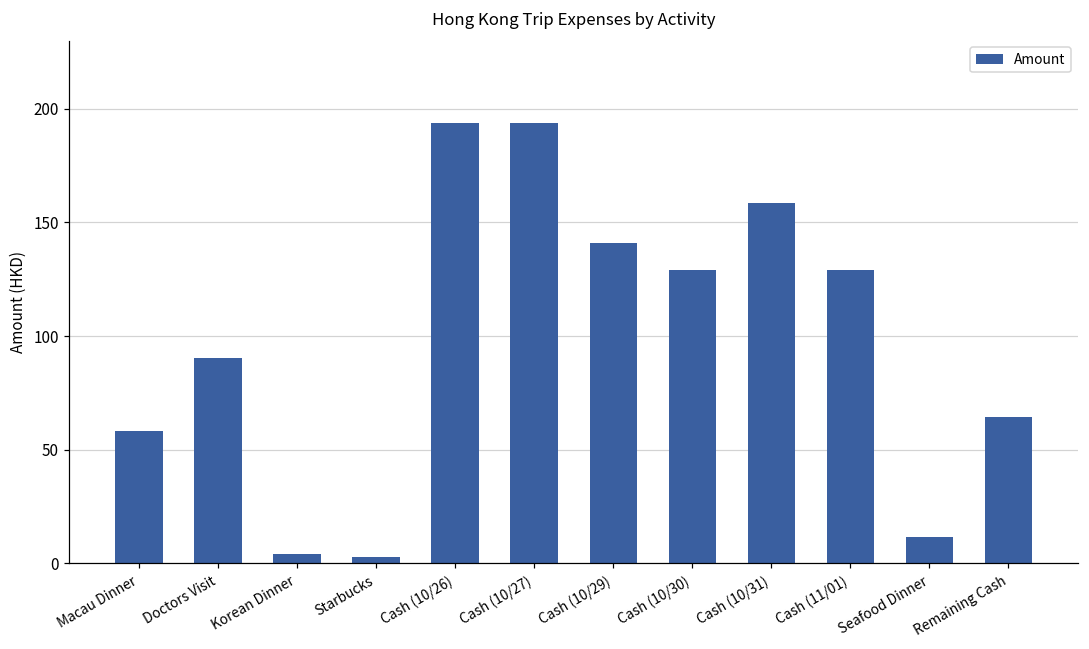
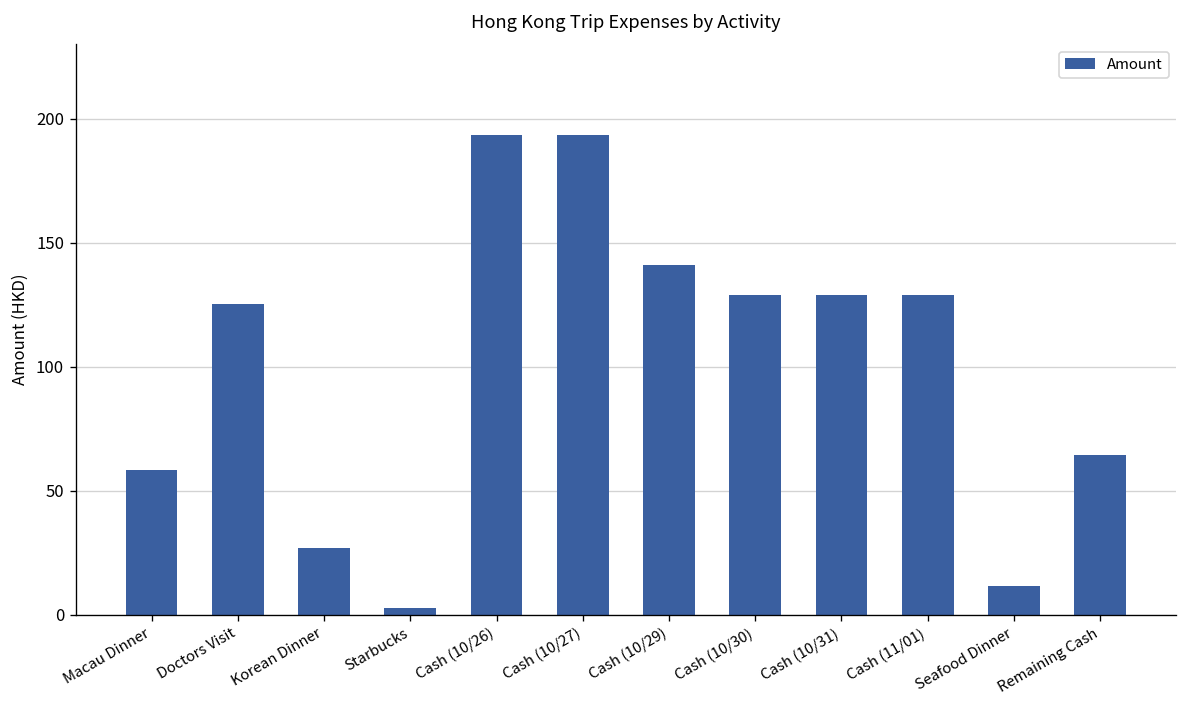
Doctors Visit: 90 -> 125
Korean Dinner: 4 -> 27
Cash (10/31): 159 -> 129
